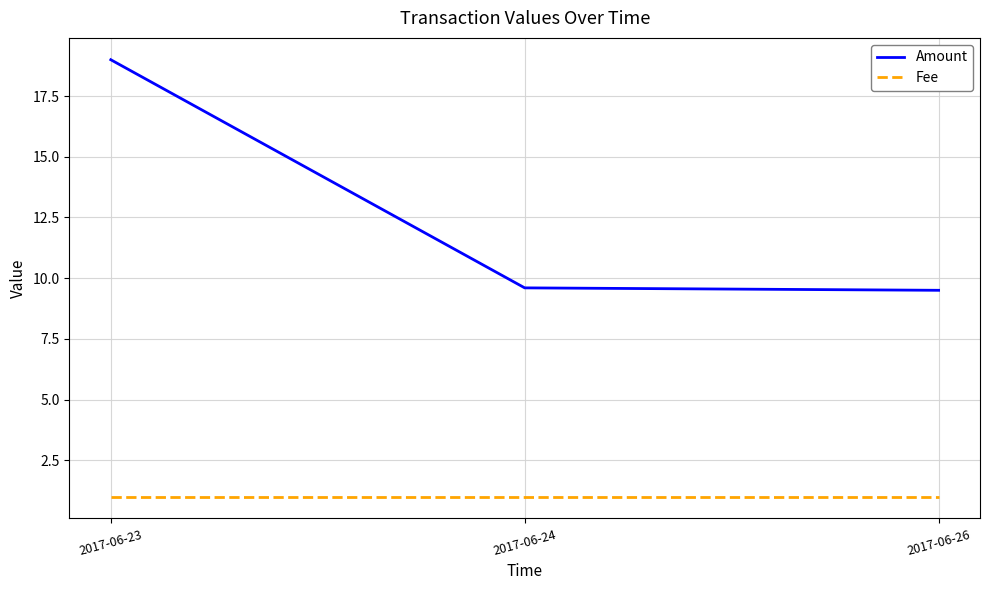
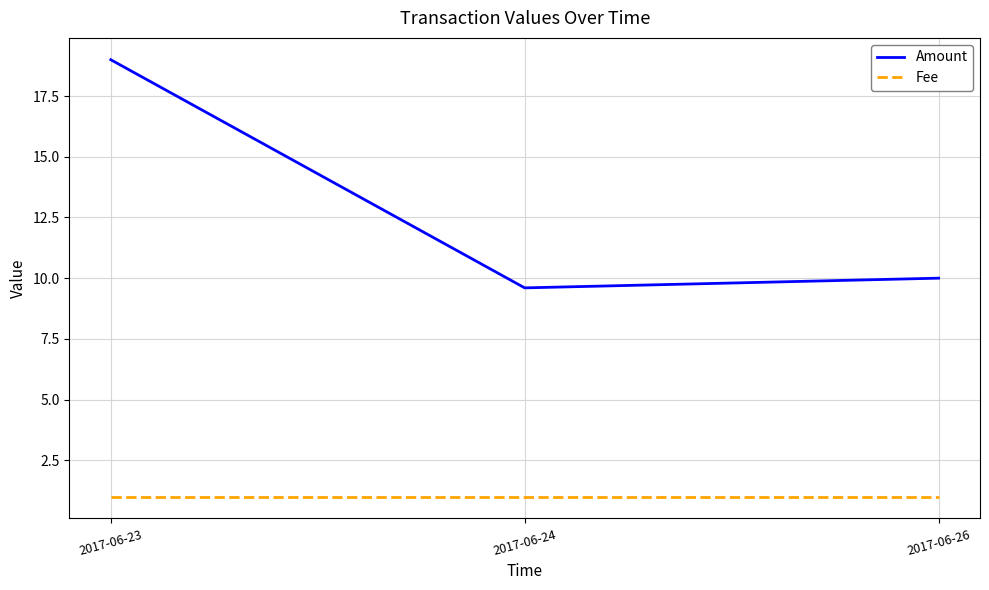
Amount, 2017-06-26: 9.5 -> 10.0
